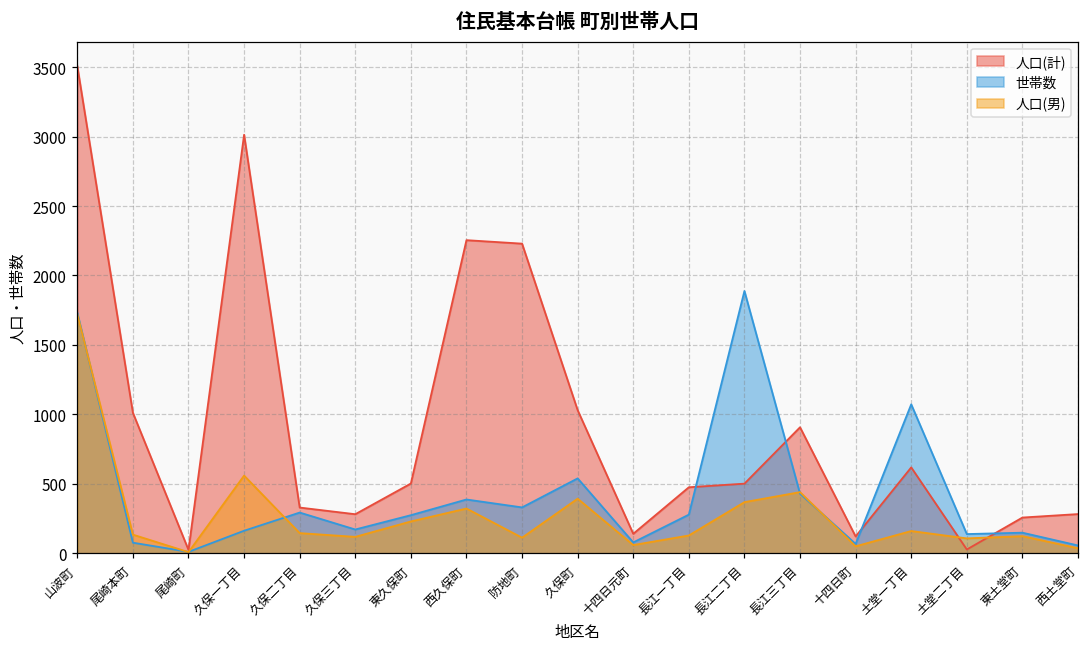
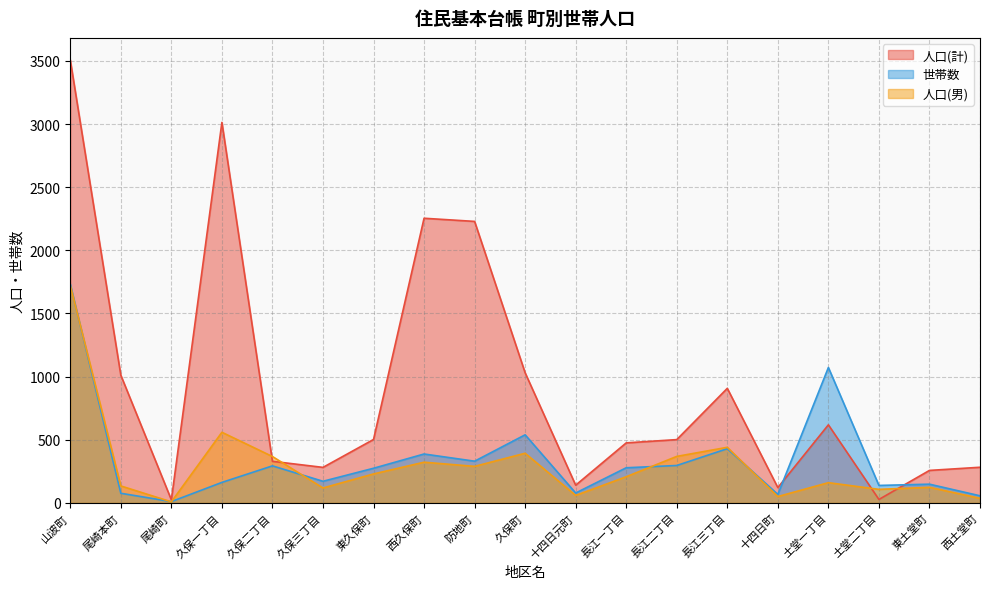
人口(男), 久保二丁目: 150 -> 370
人口(男), 防地町: 110 -> 290
人口(男), 長江一丁目: 130 -> 210
世帯数, 長江二丁目: 1890 -> 300
